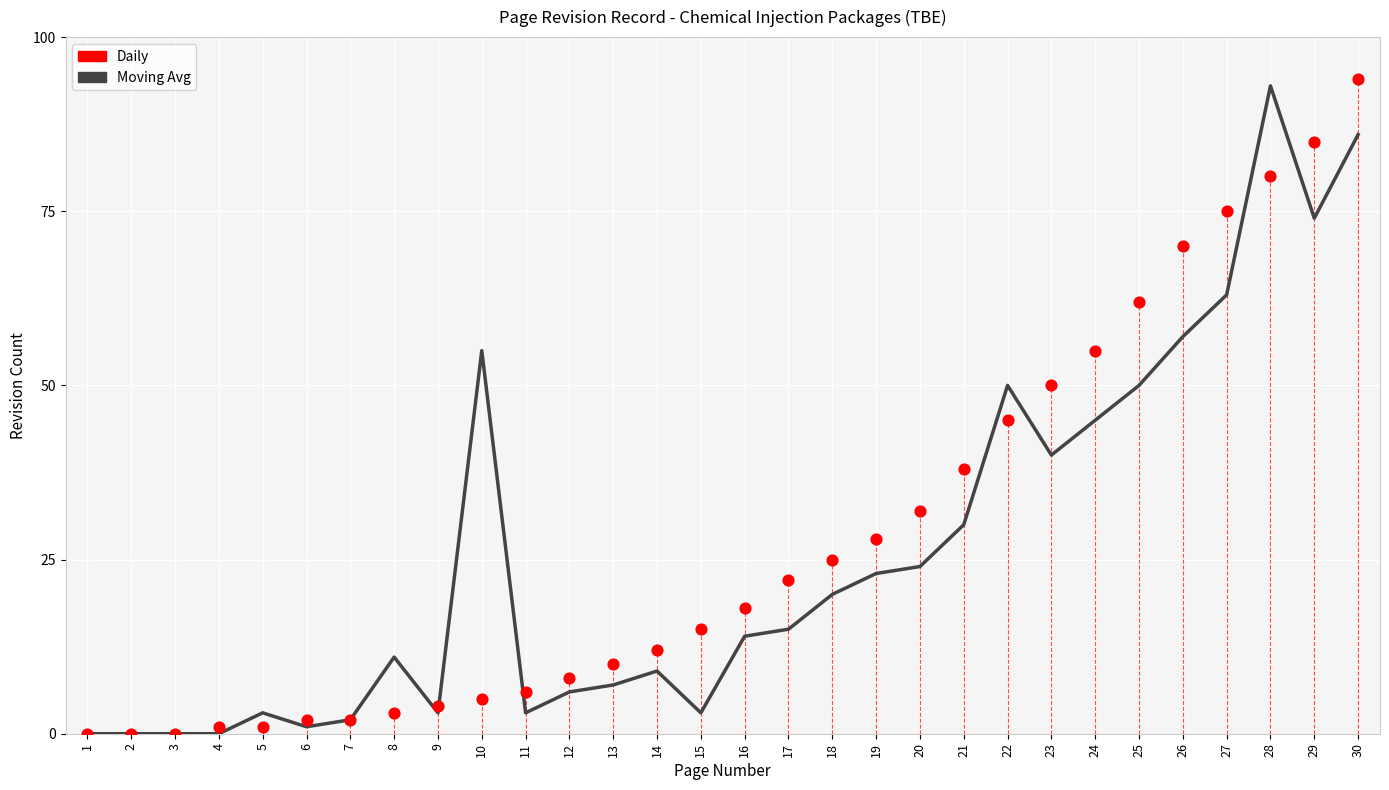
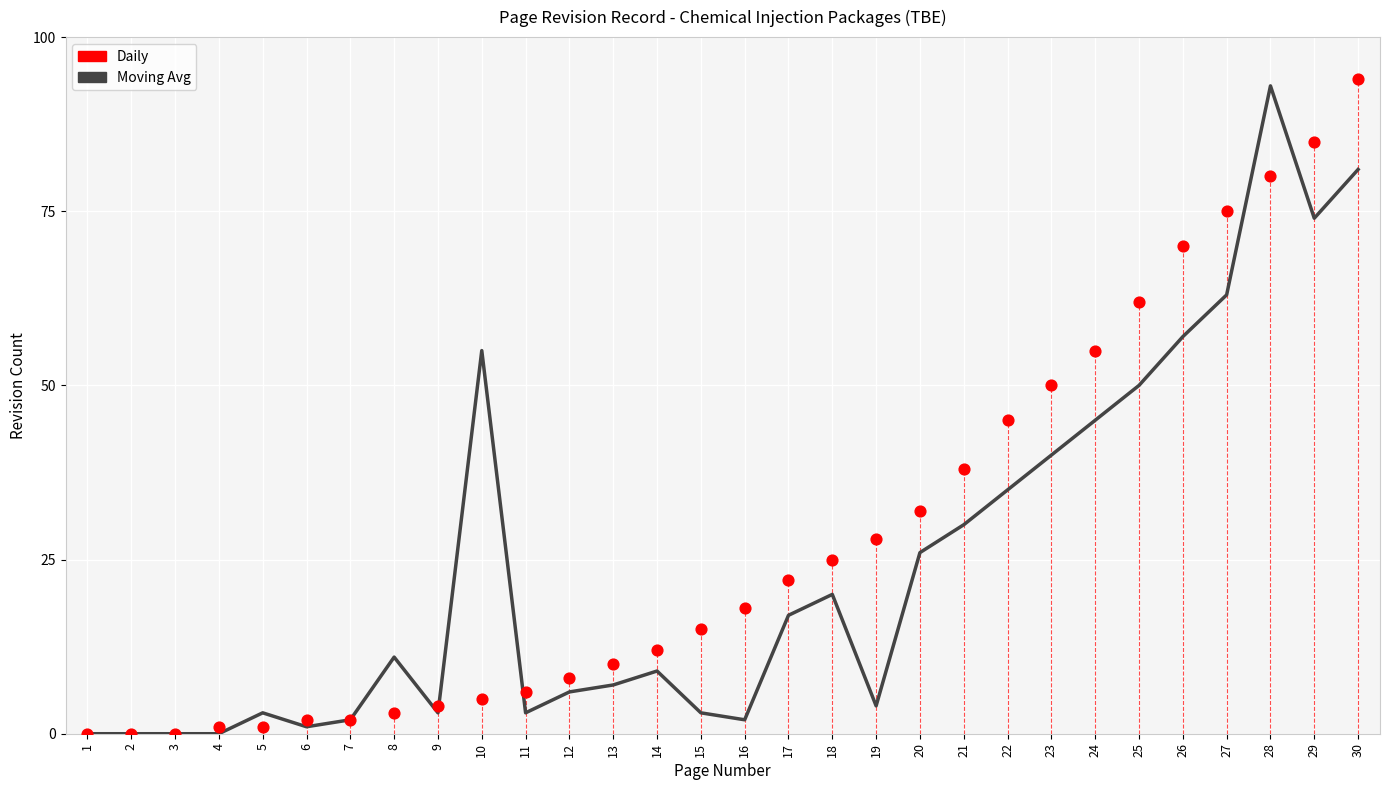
Moving Avg, 16: 14 -> 2
Moving Avg, 17: 15 -> 17
Moving Avg, 19: 23 -> 4
Moving Avg, 20: 24 -> 26
Moving Avg, 22: 50 -> 35
Moving Avg, 30: 86 -> 81
